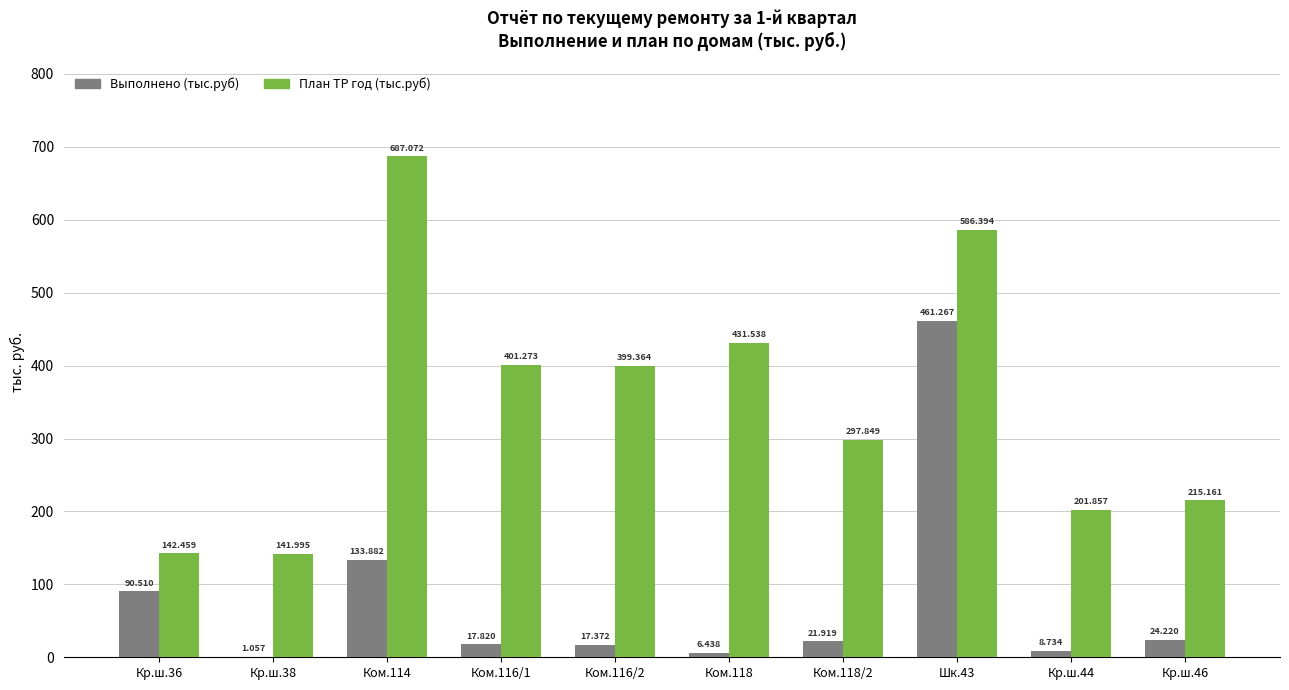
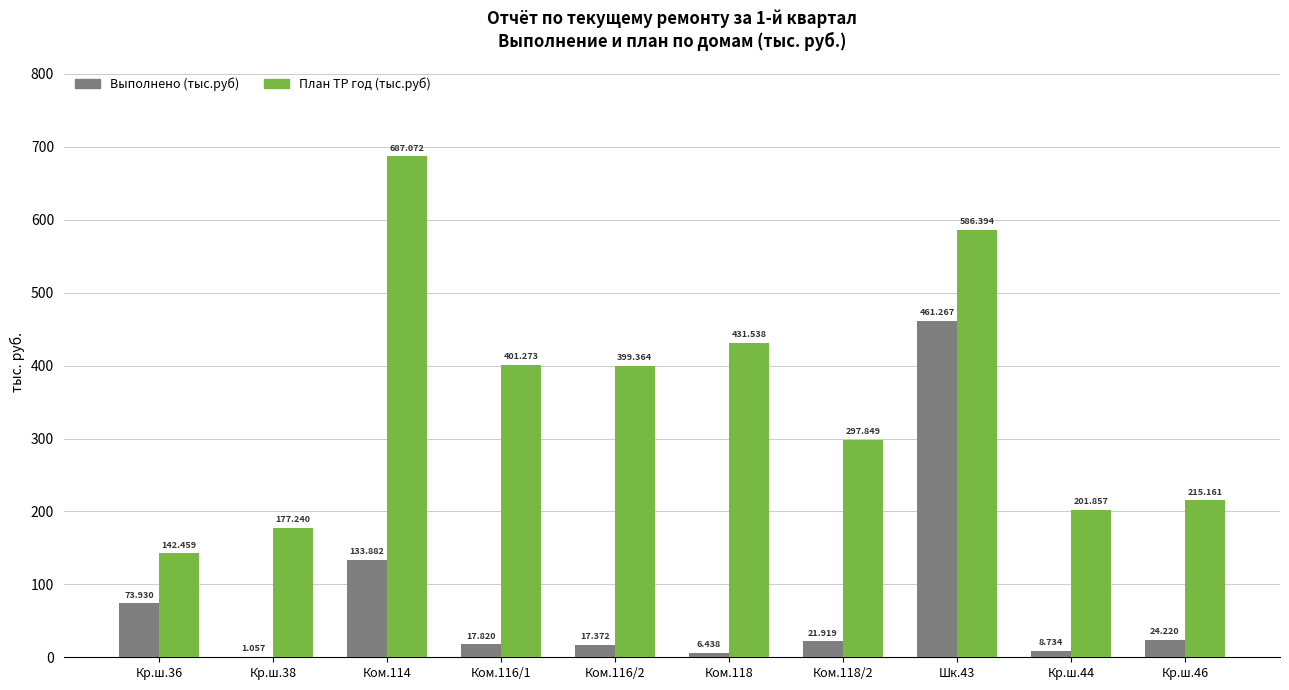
Выполнено (тыс.руб), Кр.ш.36: 90.510 -> 73.930
План ТР год (тыс.руб), Кр.ш.38: 141.995 -> 177.240
